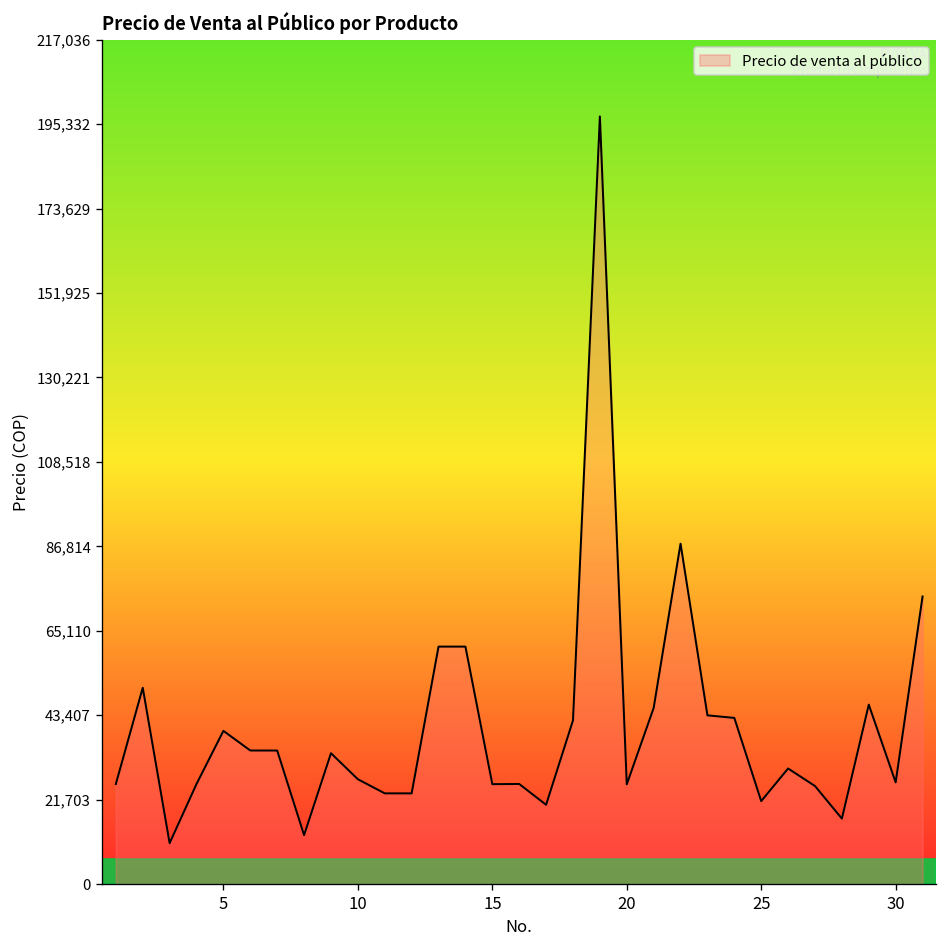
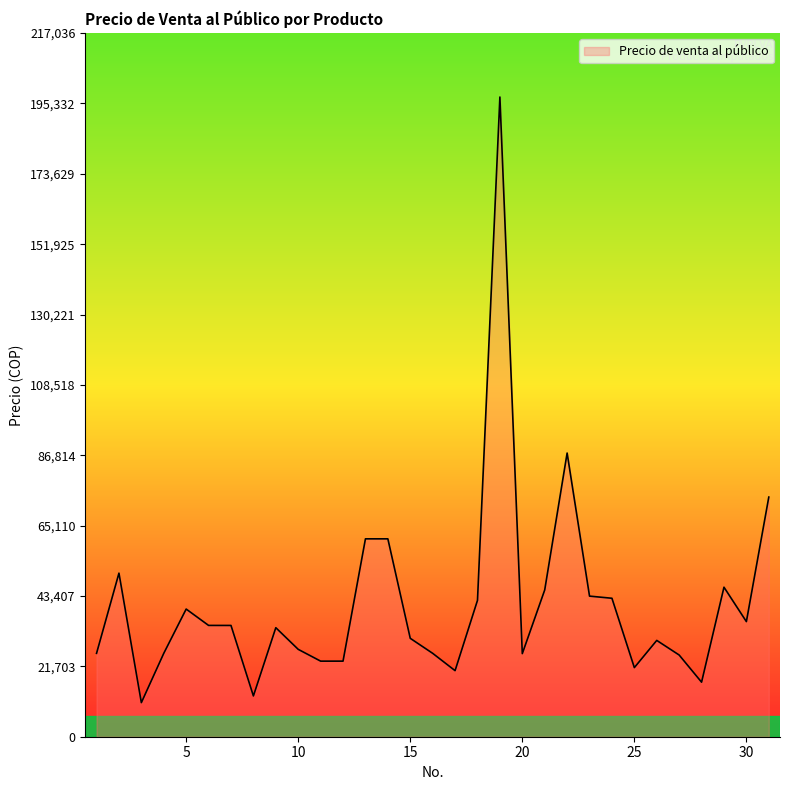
15: 26,000 -> 30,000
30: 26,000 -> 36,000
